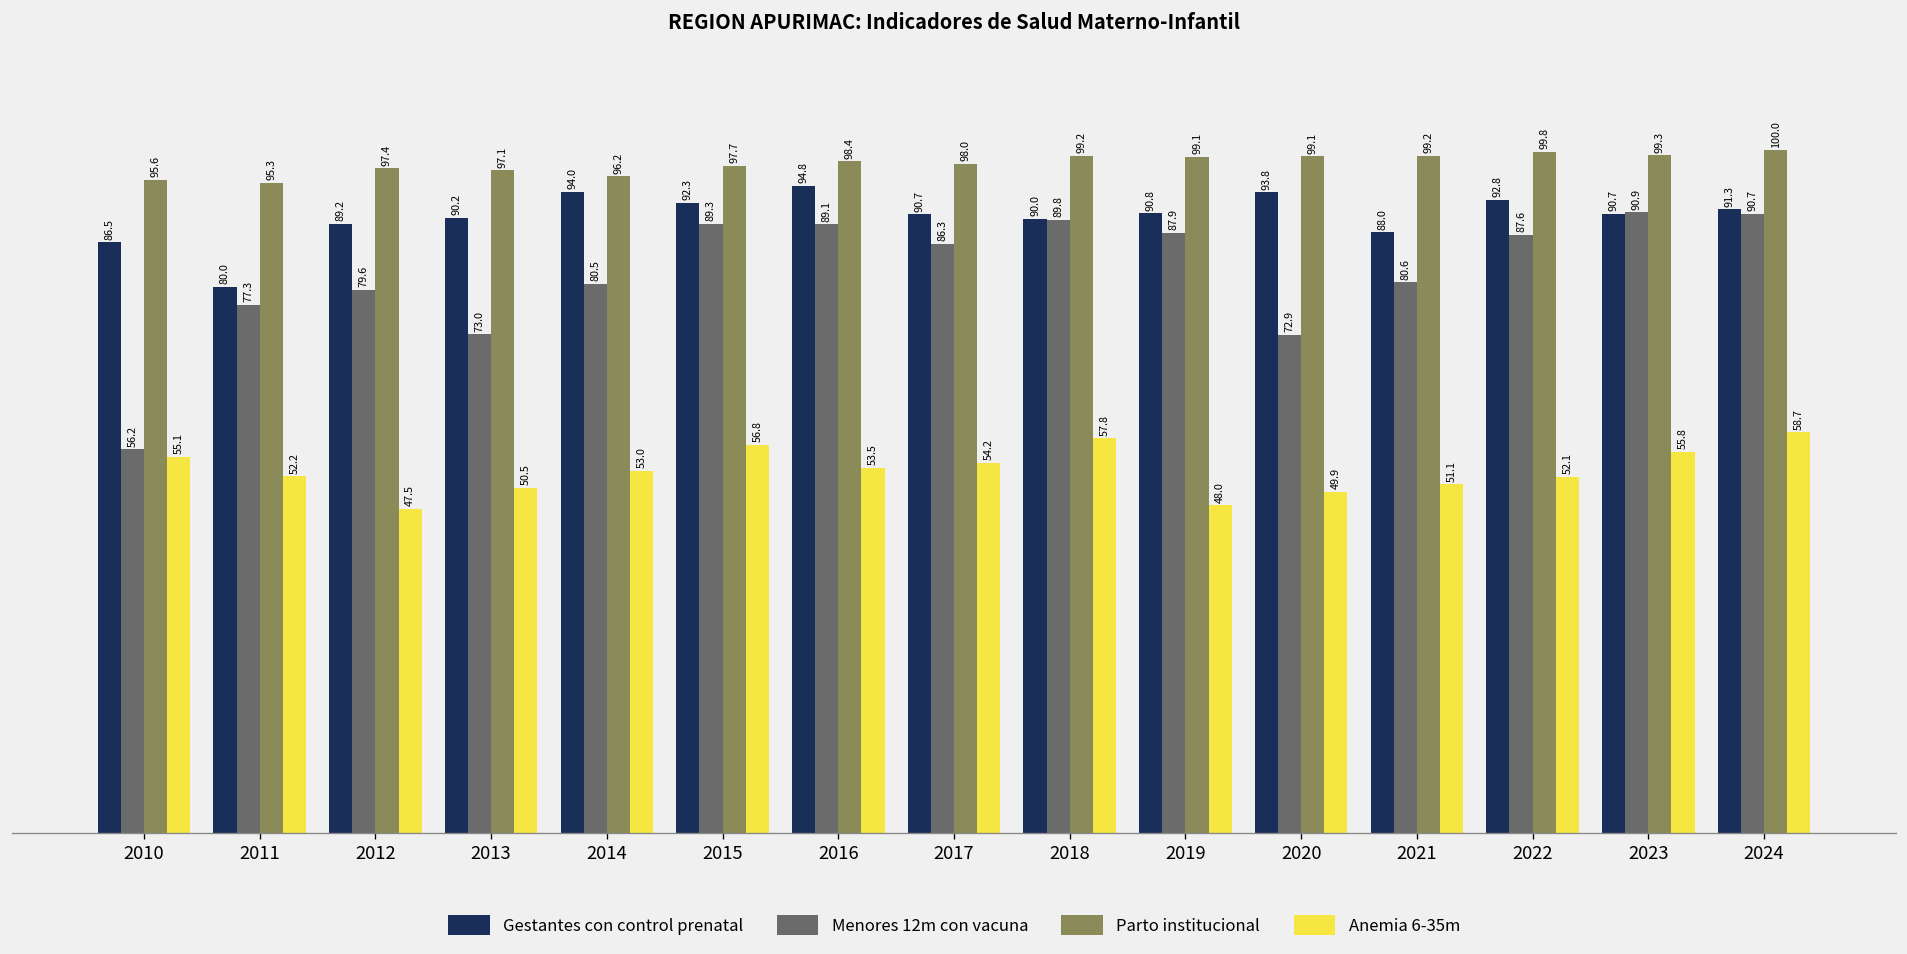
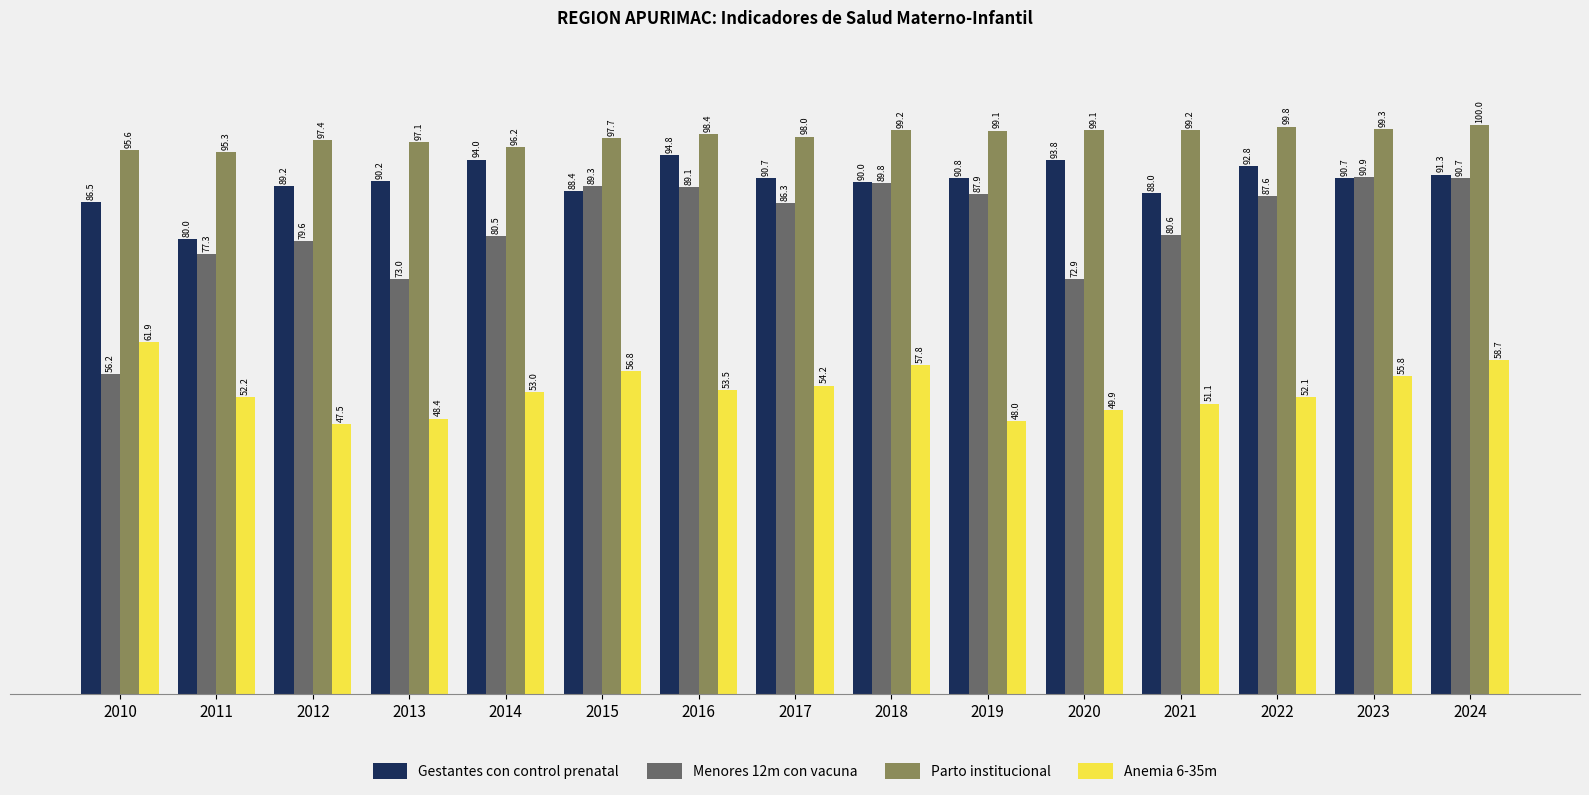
Anemia 6-35m, 2010: 55.1 -> 61.9
Anemia 6-35m, 2013: 50.5 -> 48.4
Gestantes con control prenatal, 2015: 92.3 -> 88.4
